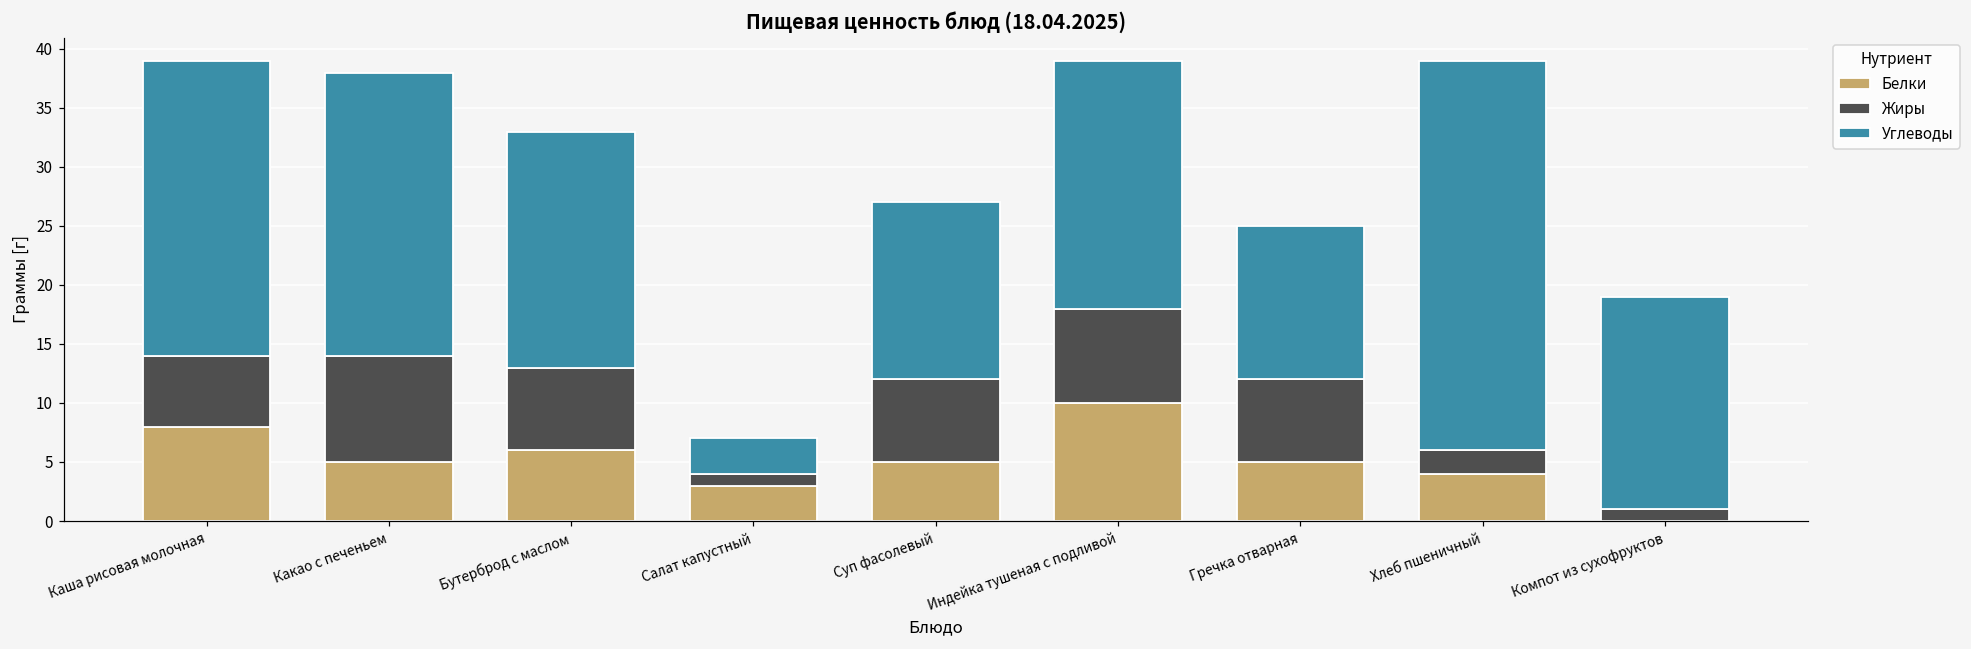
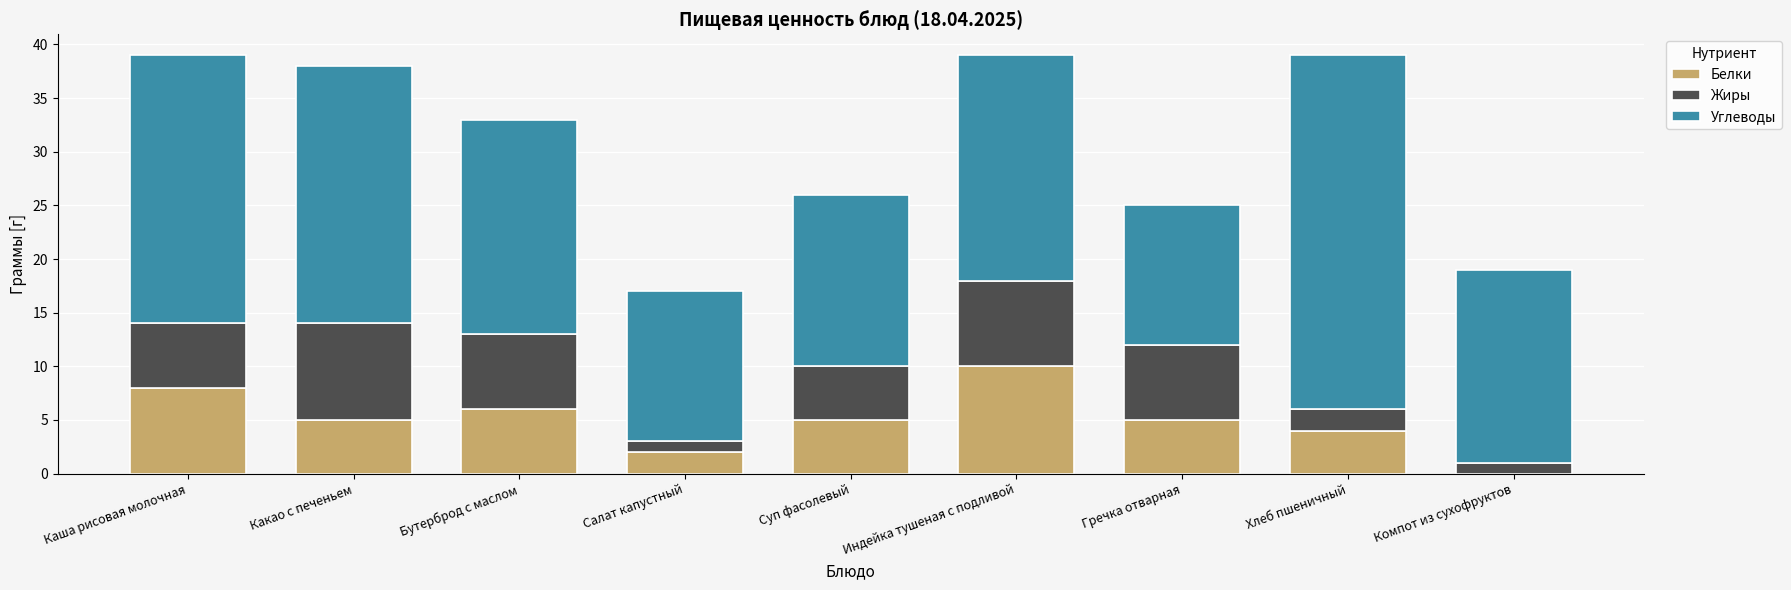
Белки, Салат капустный: 3 -> 2
Углеводы, Салат капустный: 3 -> 14
Жиры, Суп фасолевый: 7 -> 5
Углеводы, Суп фасолевый: 15 -> 16
